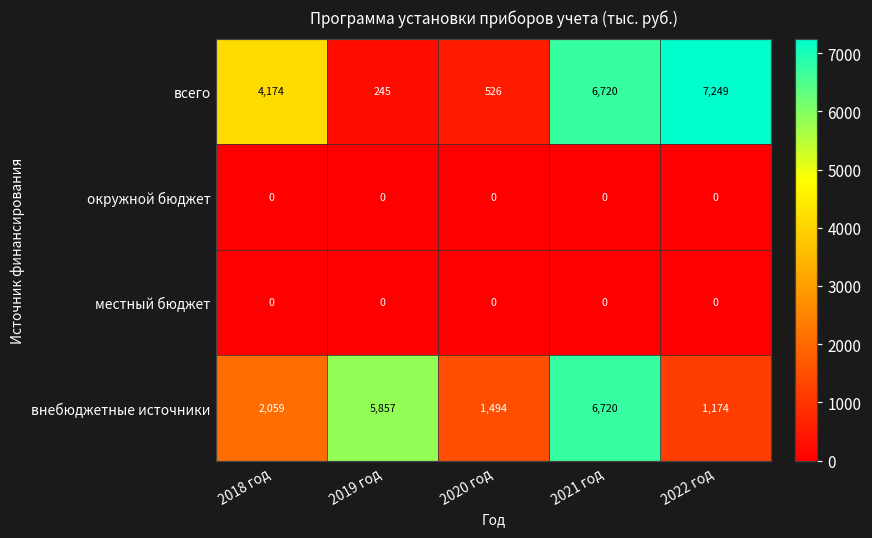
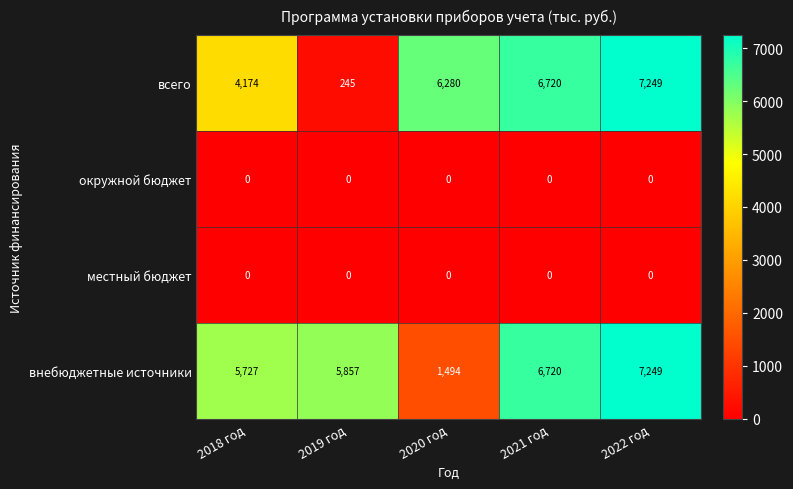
всего, 2020 год: 526 -> 6,280
внебюджетные источники, 2018 год: 2,059 -> 5,727
внебюджетные источники, 2022 год: 1,174 -> 7,249
